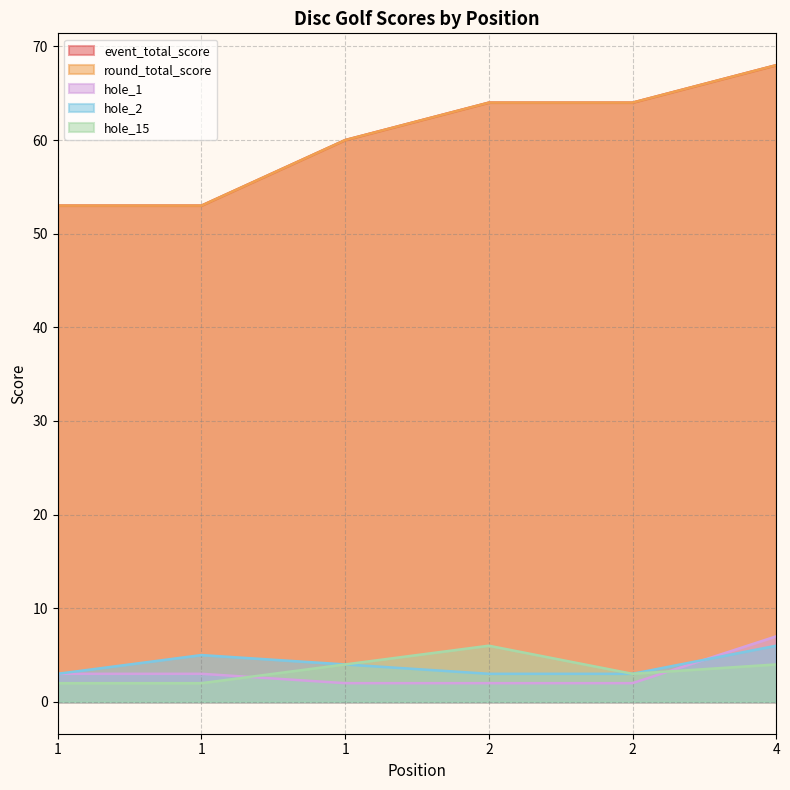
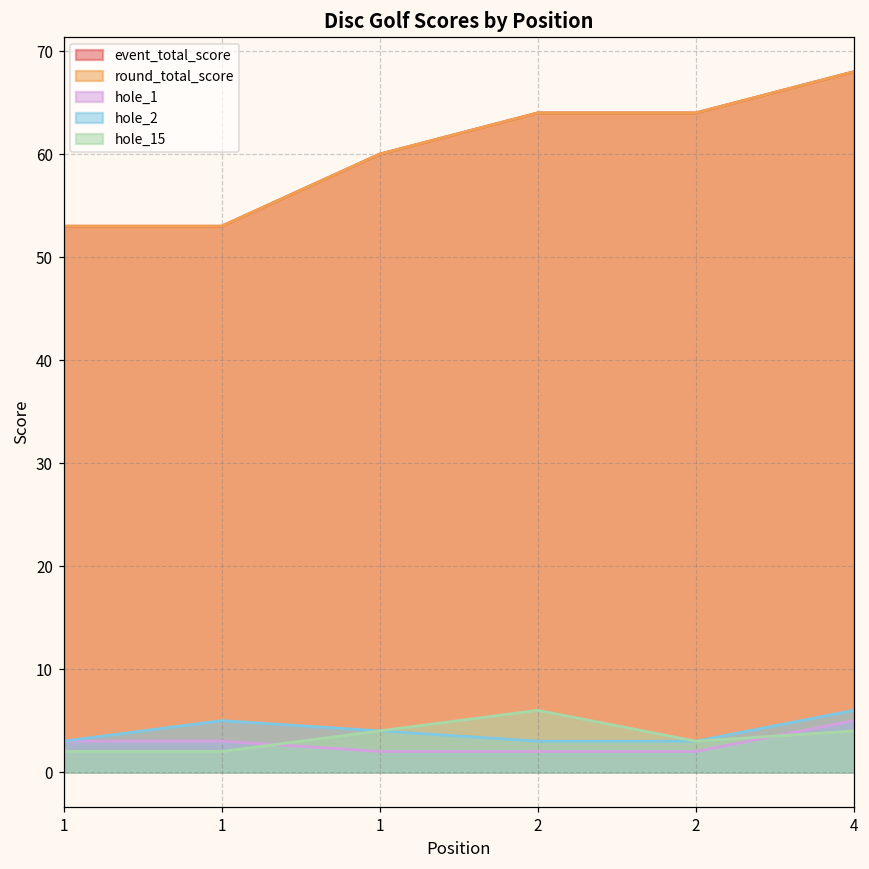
hole_1, 4: 7 -> 5
